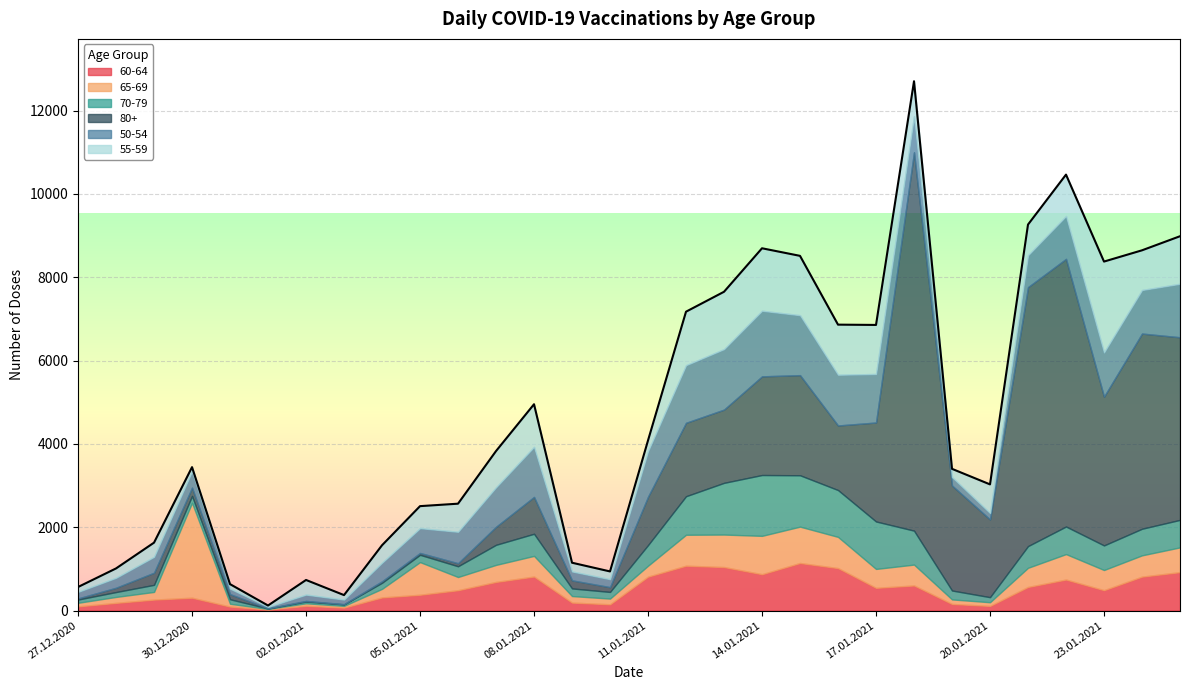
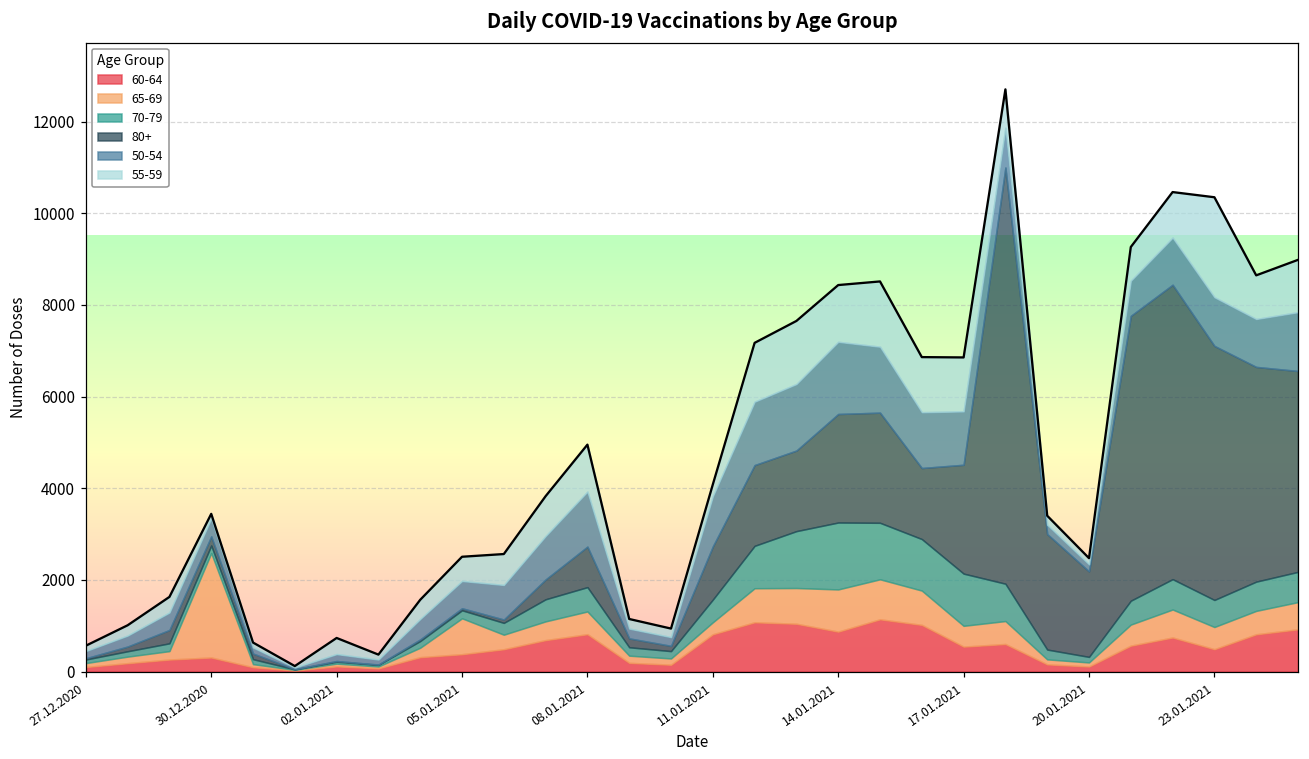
55-59, 14.01.2021: 1500 -> 1200
55-59, 20.01.2021: 700 -> 100
80+, 23.01.2021: 3600 -> 5500
